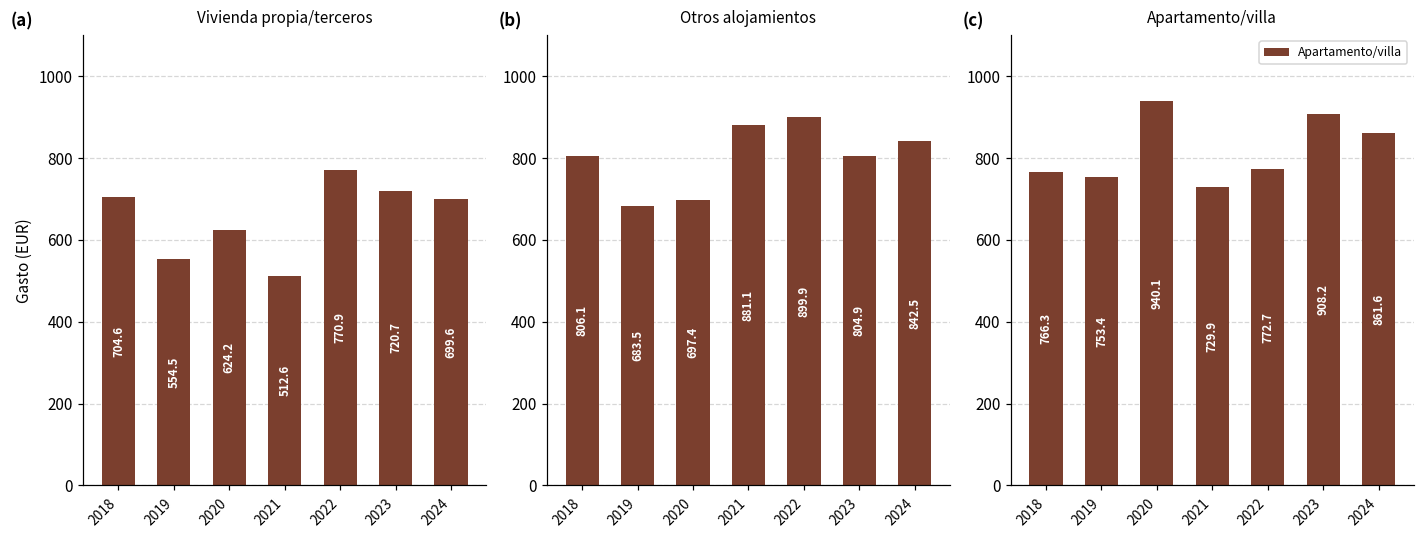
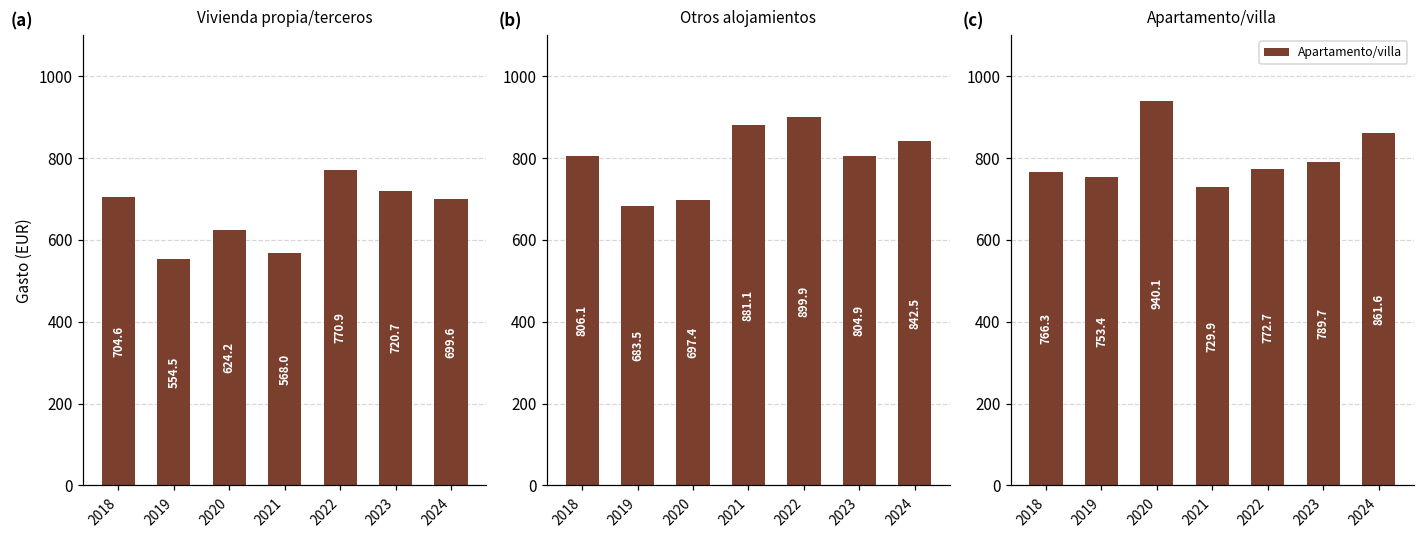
Vivienda propia/terceros, 2021: 512.6 -> 568.0
Apartamento/villa, 2023: 908.2 -> 789.7
